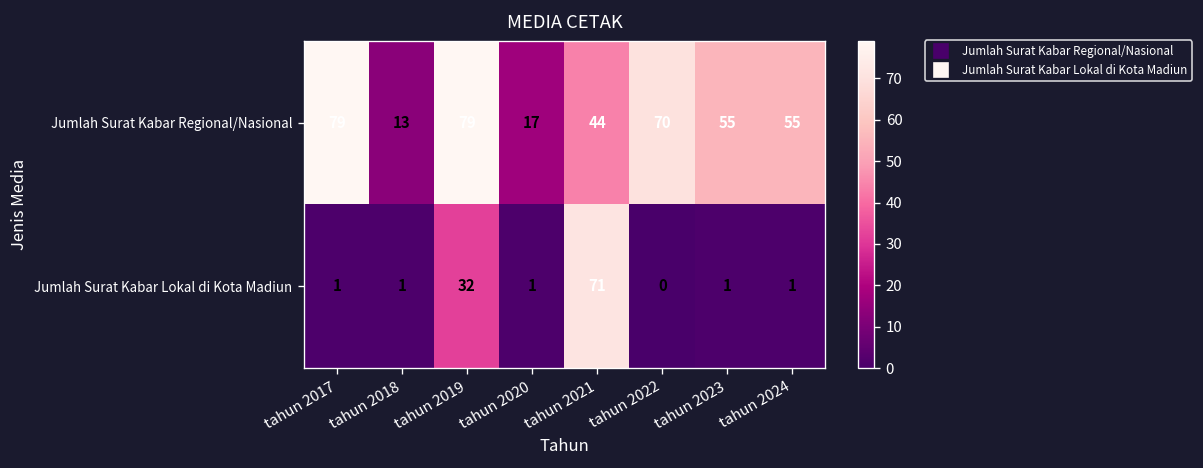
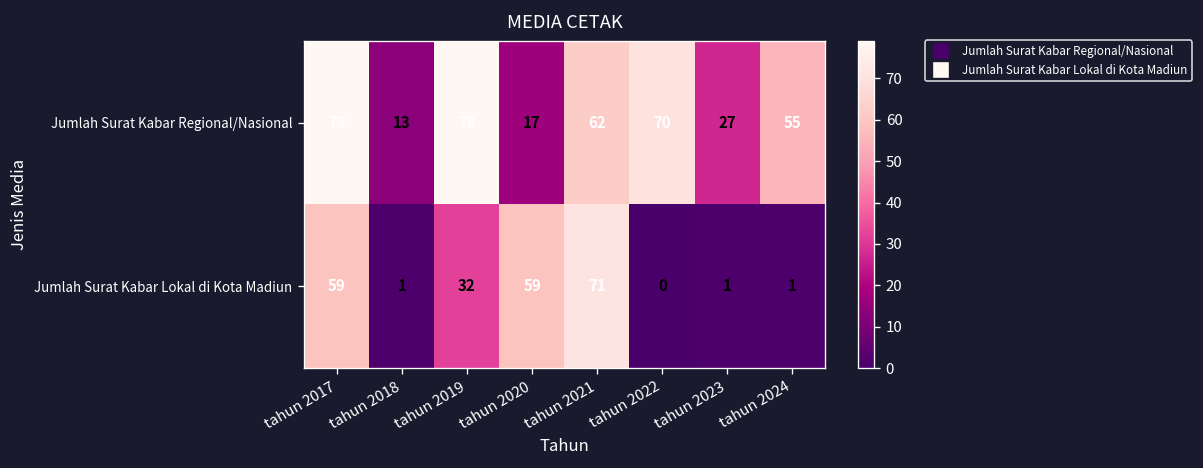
Jumlah Surat Kabar Regional/Nasional, tahun 2021: 44 -> 62
Jumlah Surat Kabar Regional/Nasional, tahun 2023: 55 -> 27
Jumlah Surat Kabar Lokal di Kota Madiun, tahun 2017: 1 -> 59
Jumlah Surat Kabar Lokal di Kota Madiun, tahun 2020: 1 -> 59
